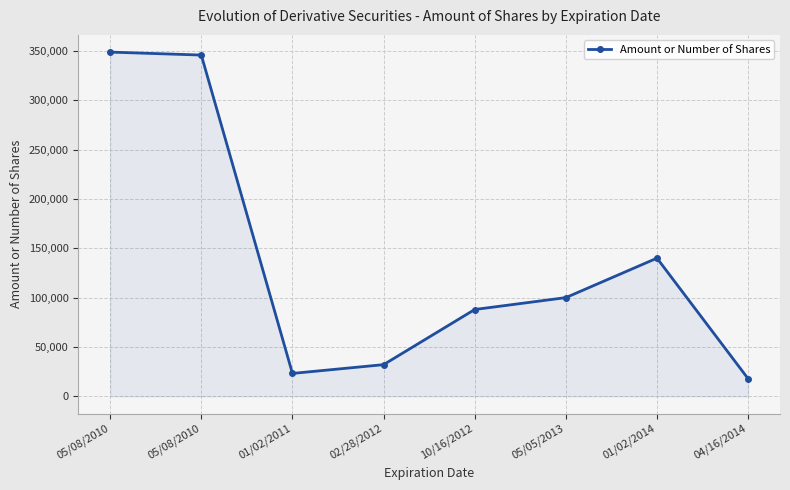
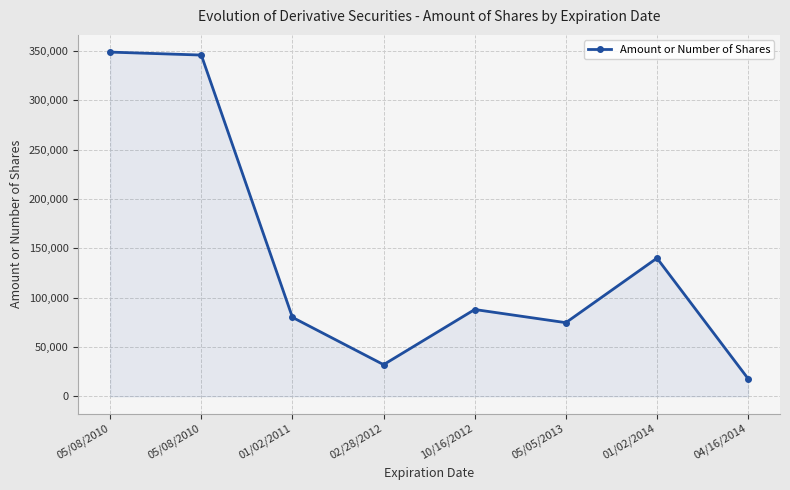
01/02/2011: 20,000 -> 80,000
05/05/2013: 100,000 -> 70,000
